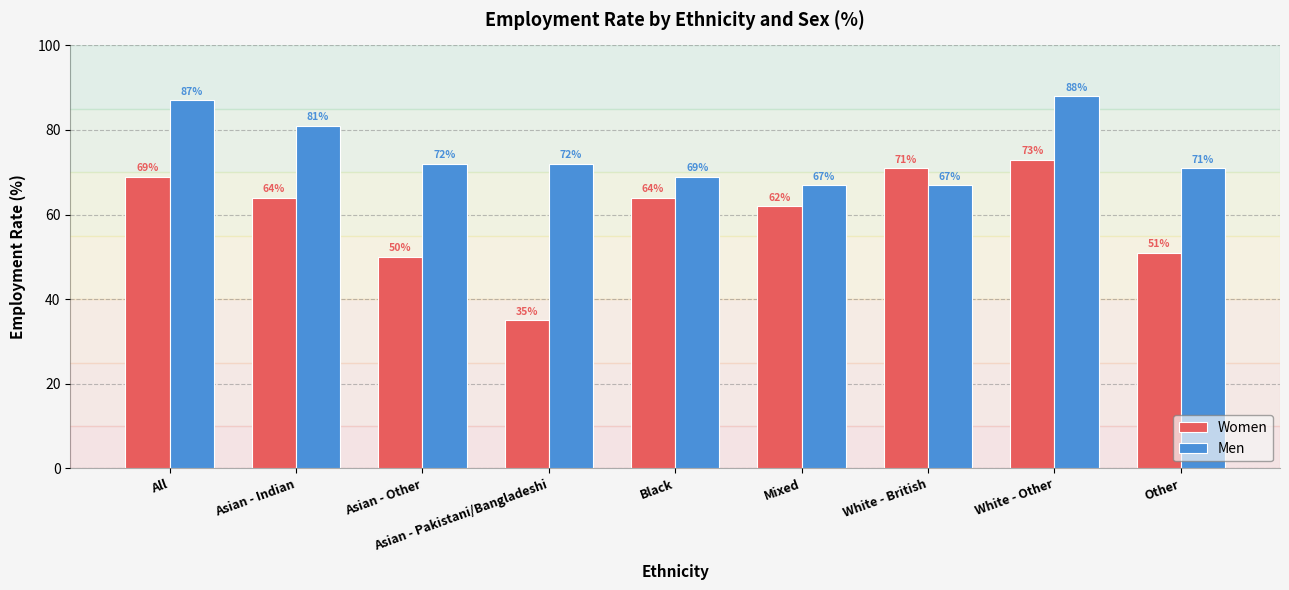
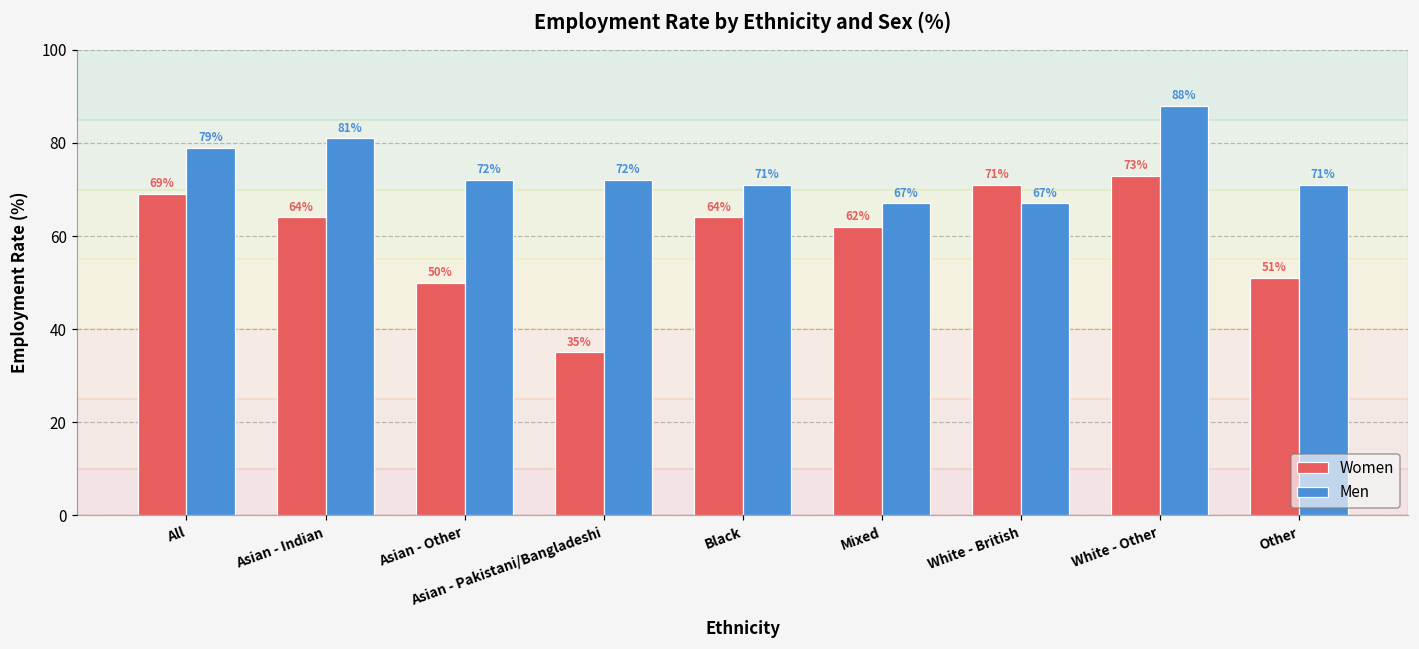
Men, All: 87% -> 79%
Men, Black: 69% -> 71%
